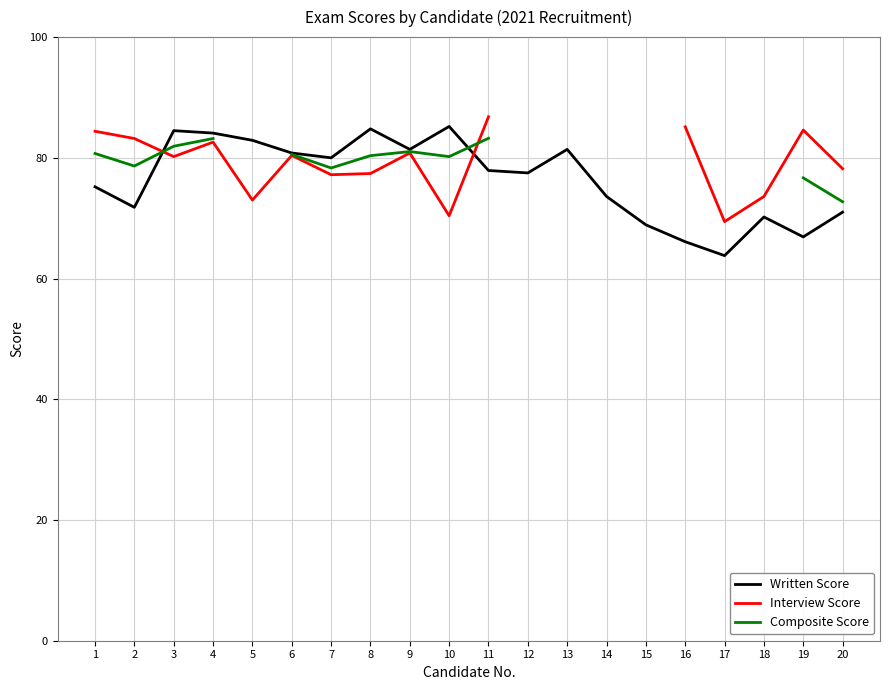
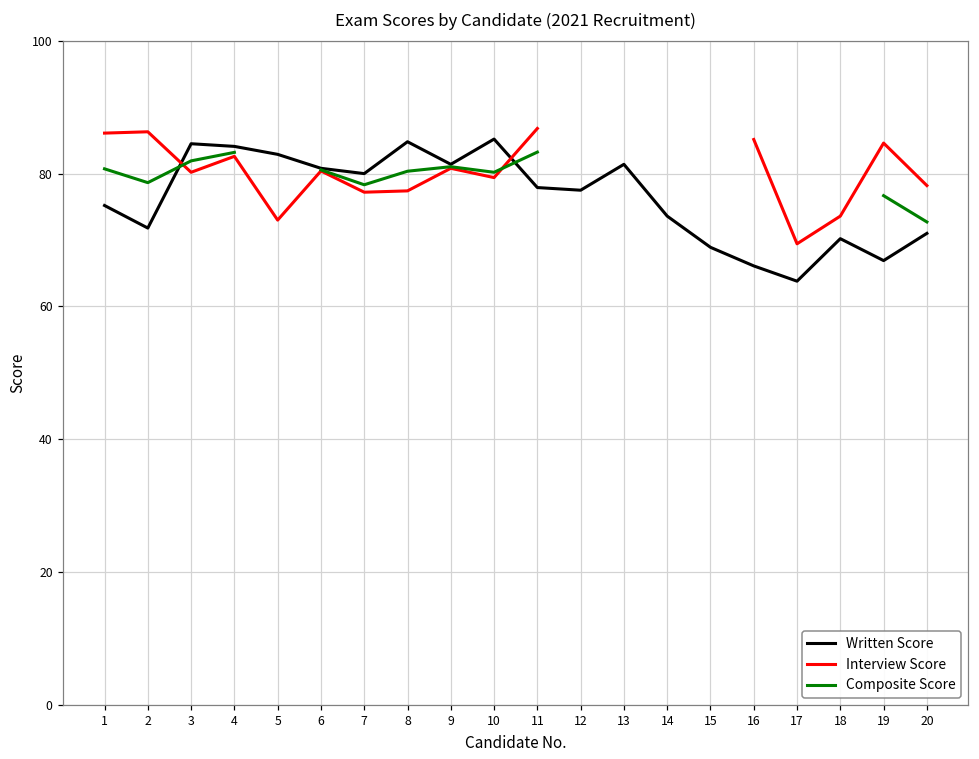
Interview Score, 1: 84 -> 86
Interview Score, 2: 83 -> 86
Interview Score, 10: 70 -> 79
